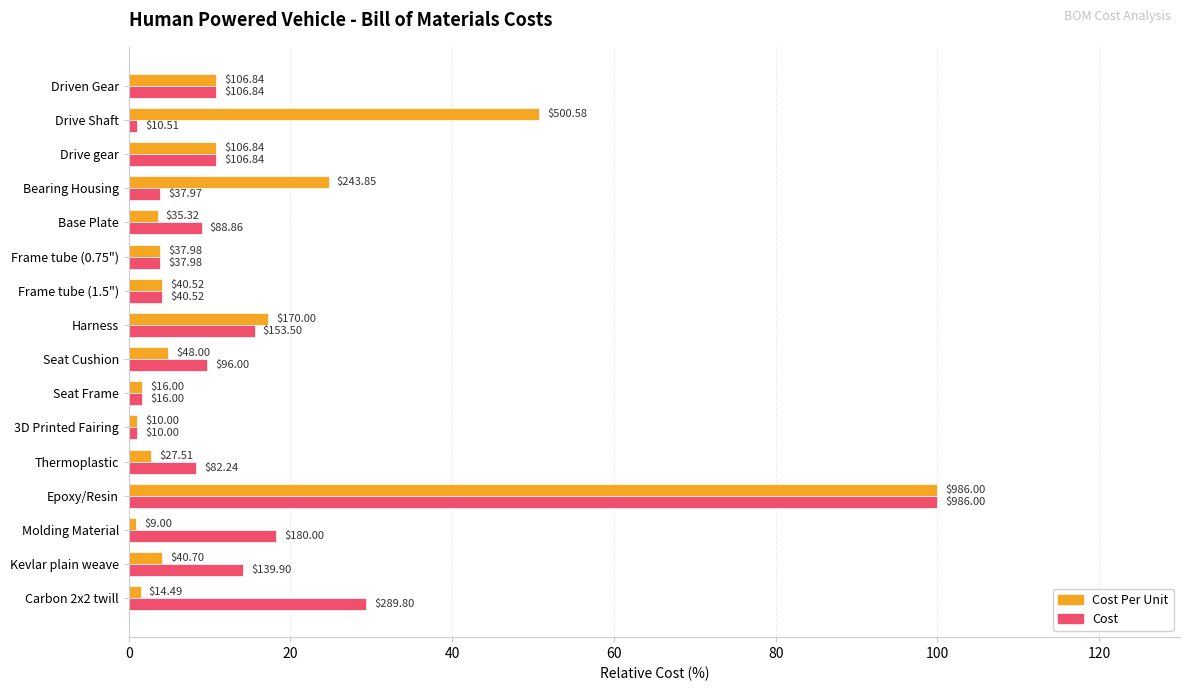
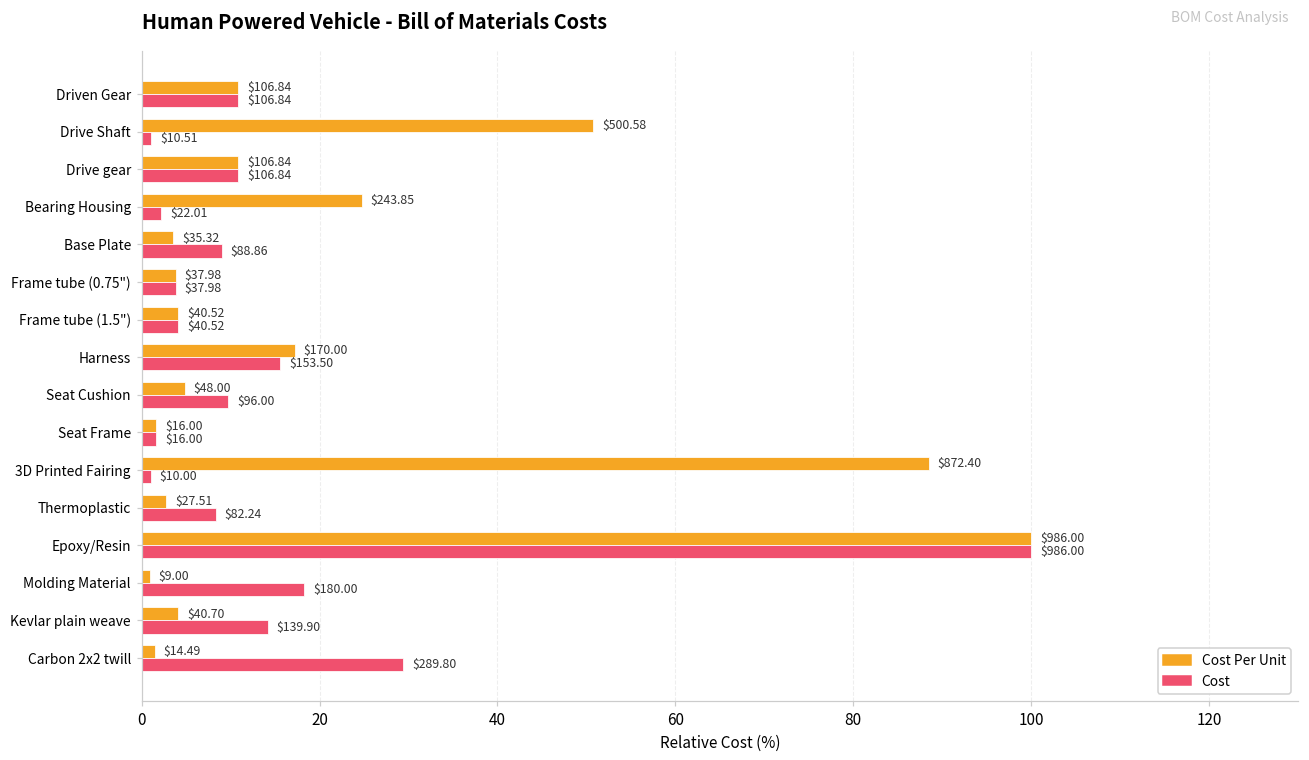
Cost, Bearing Housing: $37.97 -> $22.01
Cost Per Unit, 3D Printed Fairing: $10.00 -> $872.40
